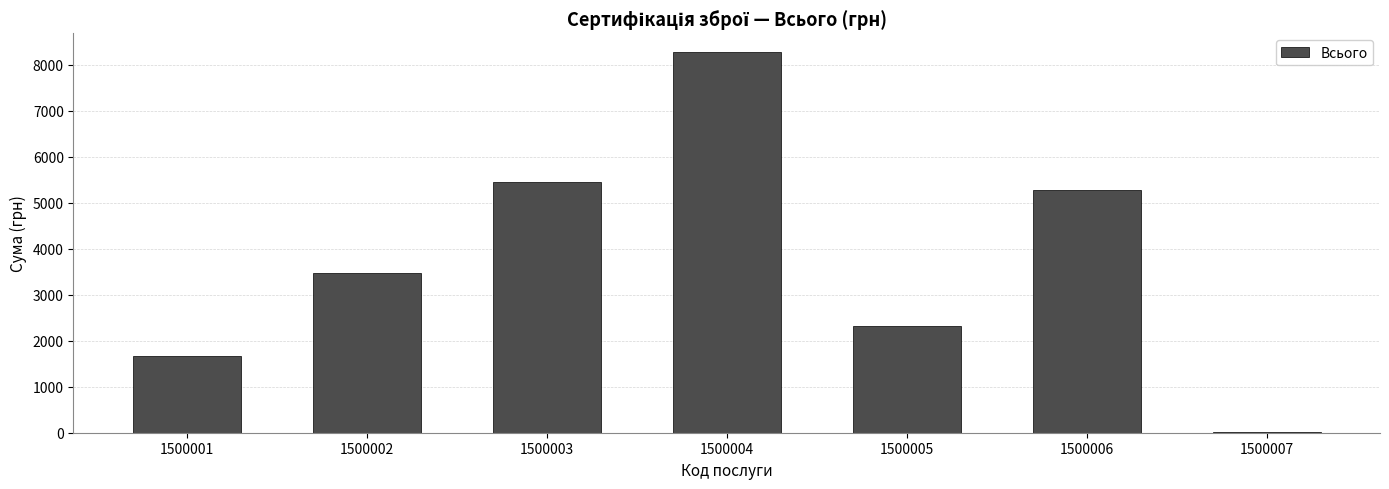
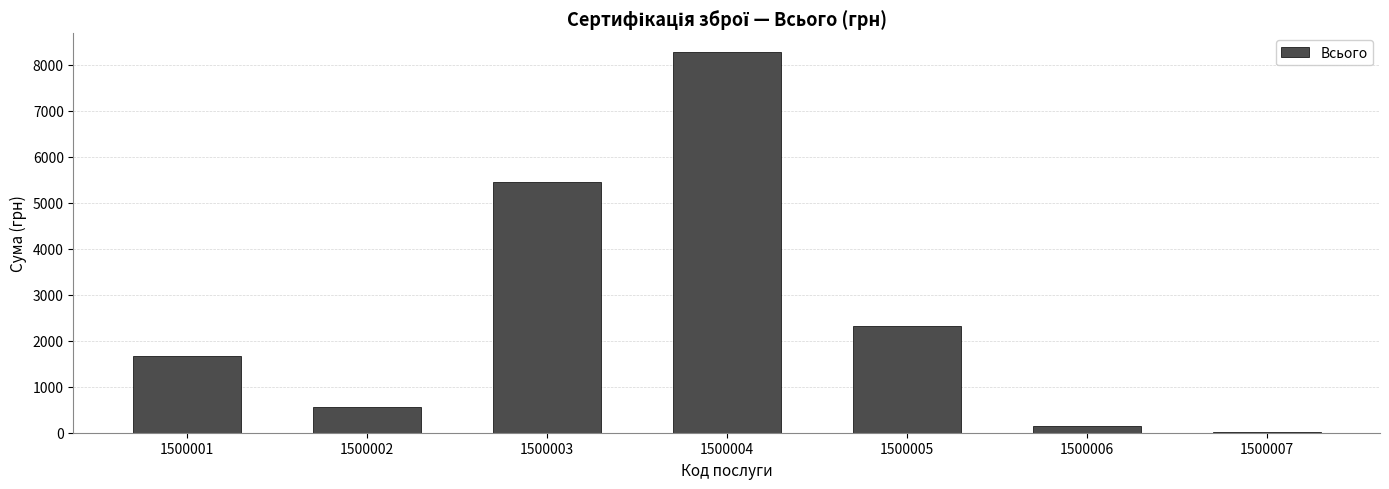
1500002: 3500 -> 600
1500006: 5300 -> 200
